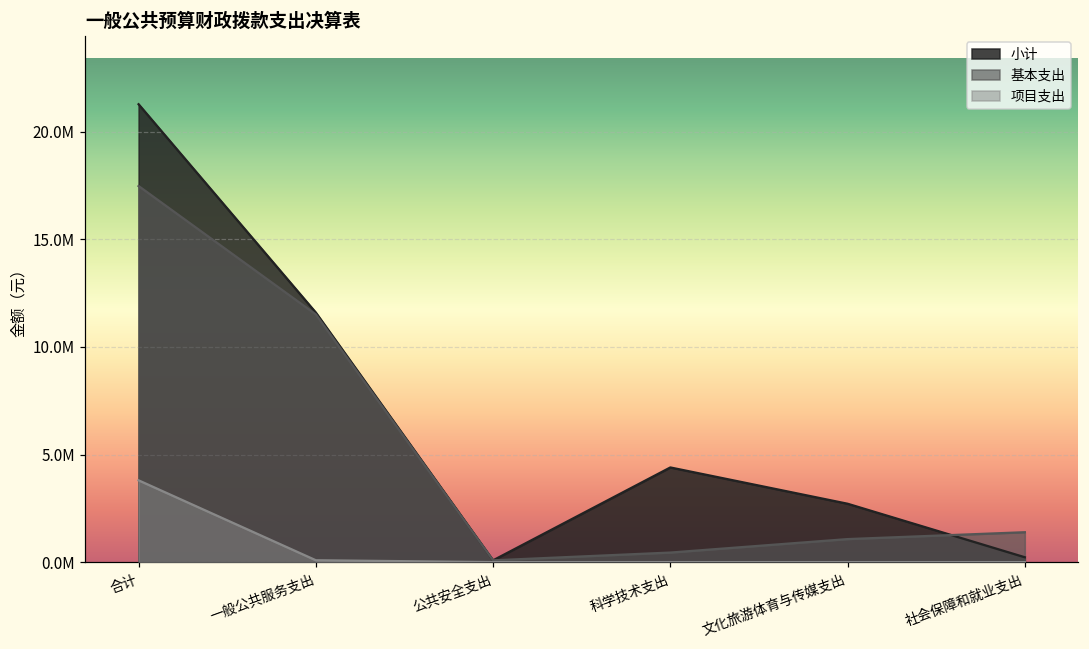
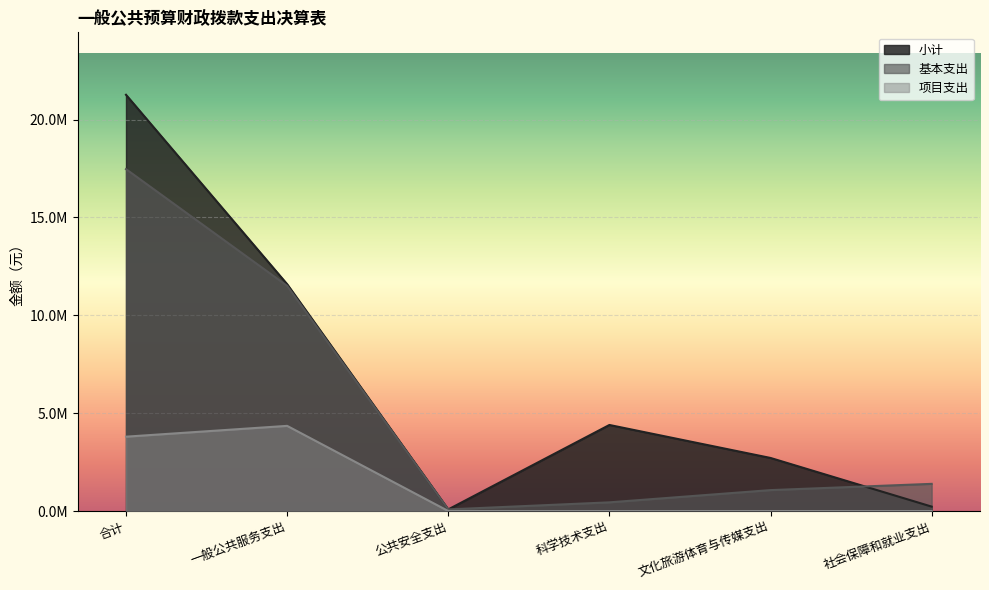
项目支出, 一般公共服务支出: 100000 -> 4400000
